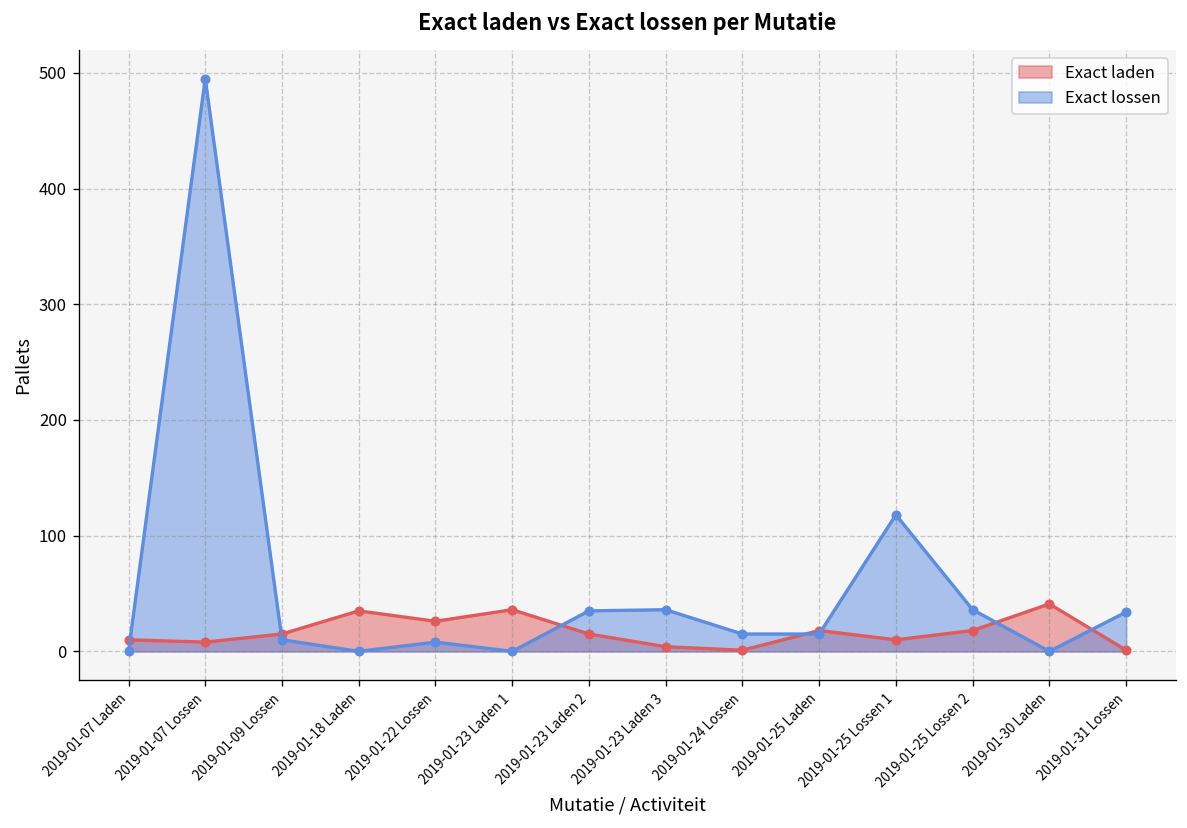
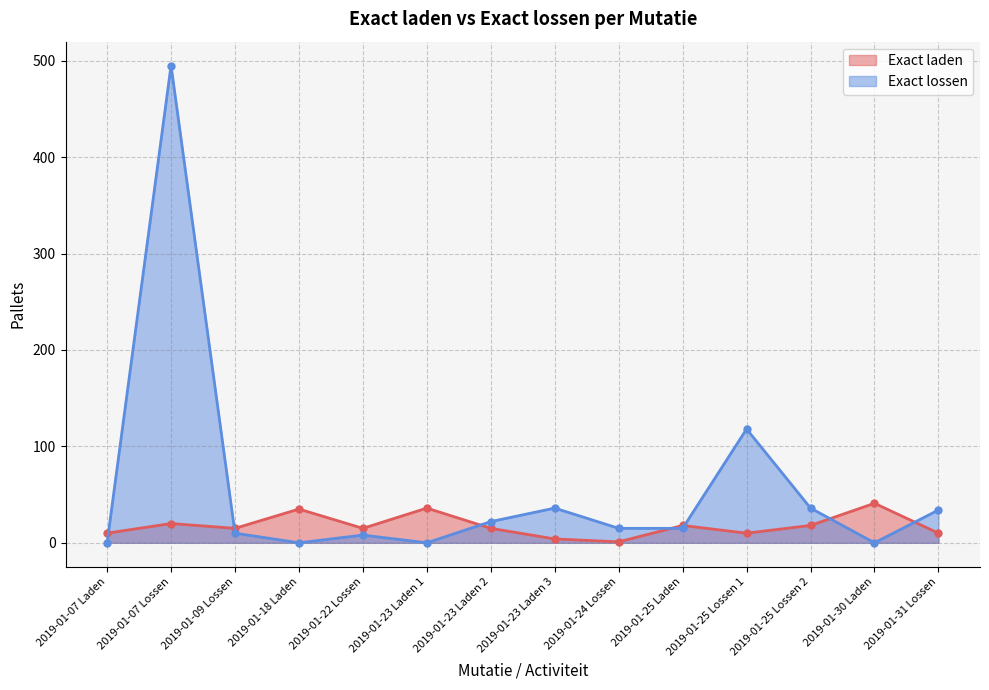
Exact laden, 2019-01-07 Lossen: 10 -> 20
Exact laden, 2019-01-22 Lossen: 30 -> 20
Exact lossen, 2019-01-23 Laden 2: 40 -> 20
Exact laden, 2019-01-31 Lossen: 0 -> 10
